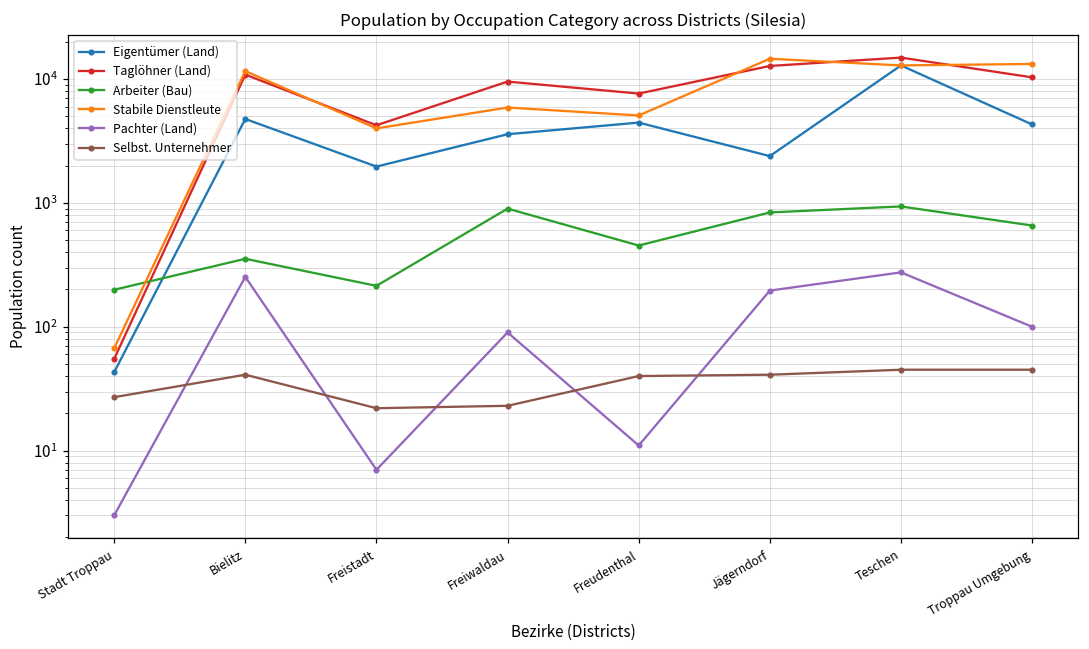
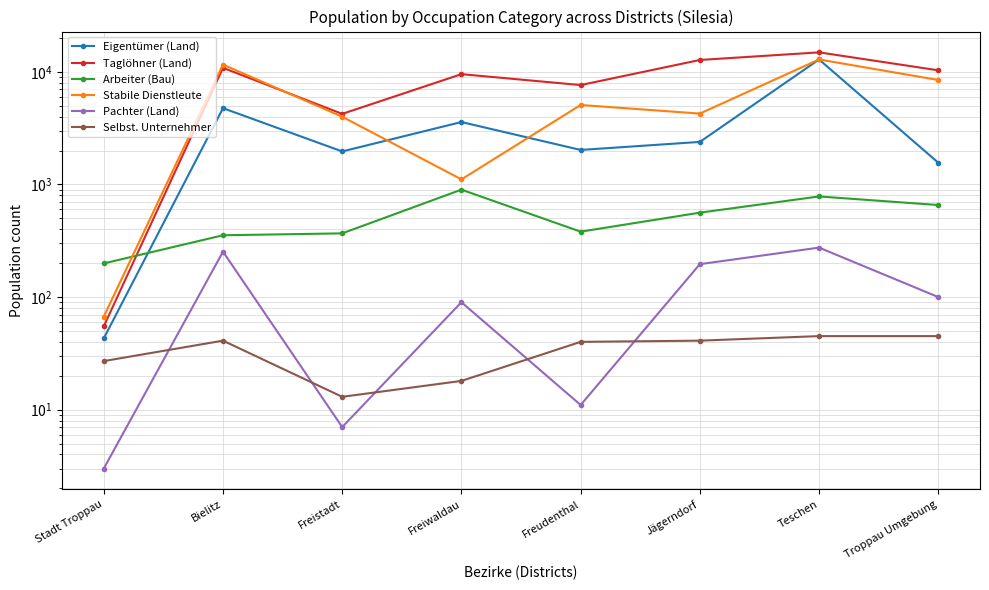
Arbeiter (Bau), Freistadt: 210 -> 370
Selbst. Unternehmer, Freistadt: 22 -> 13
Stabile Dienstleute, Freiwaldau: 6000 -> 1100
Selbst. Unternehmer, Freiwaldau: 23 -> 18
Eigentümer (Land), Freudenthal: 4500 -> 2000
Arbeiter (Bau), Freudenthal: 450 -> 380
Arbeiter (Bau), Jägerndorf: 800 -> 600
Stabile Dienstleute, Jägerndorf: 15000 -> 4300
Arbeiter (Bau), Teschen: 900 -> 800
Eigentümer (Land), Troppau Umgebung: 4300 -> 1600
Stabile Dienstleute, Troppau Umgebung: 13000 -> 8000
